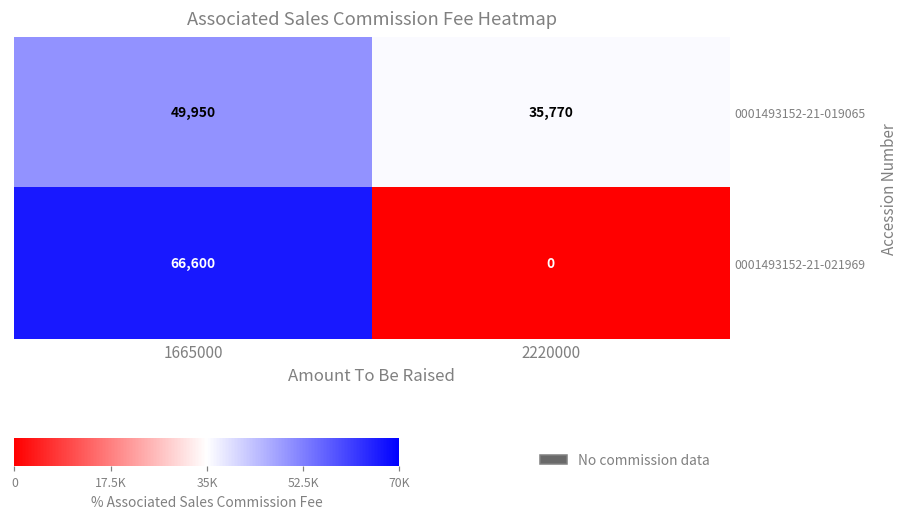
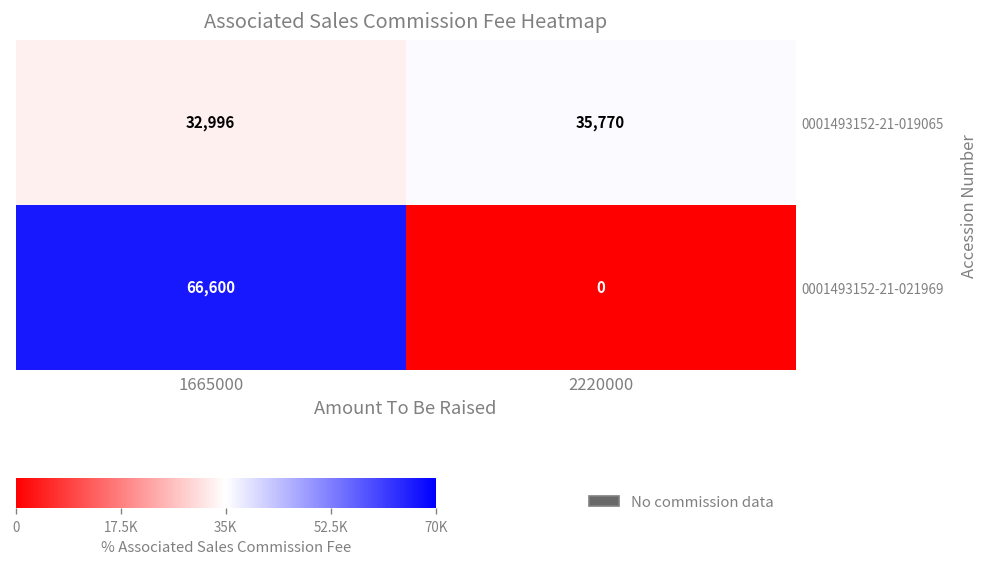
0001493152-21-019065, 1665000: 49,950 -> 32,996
